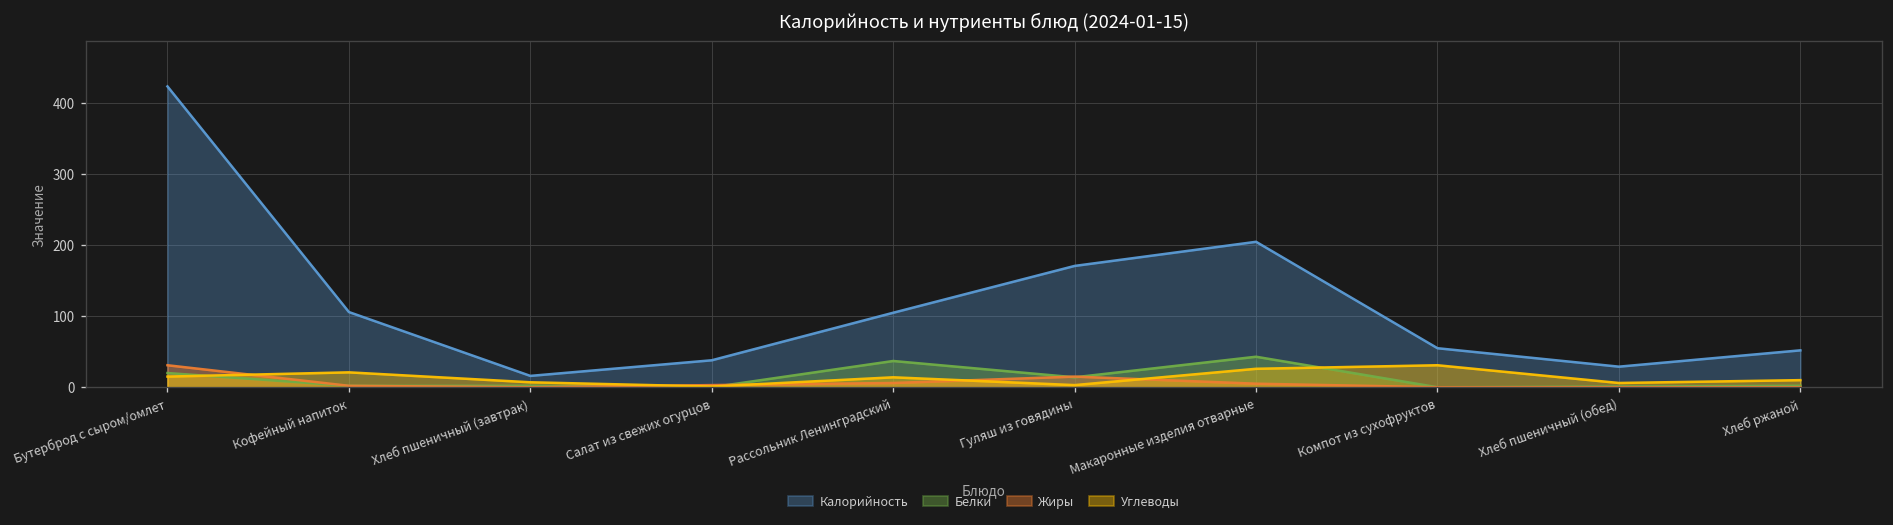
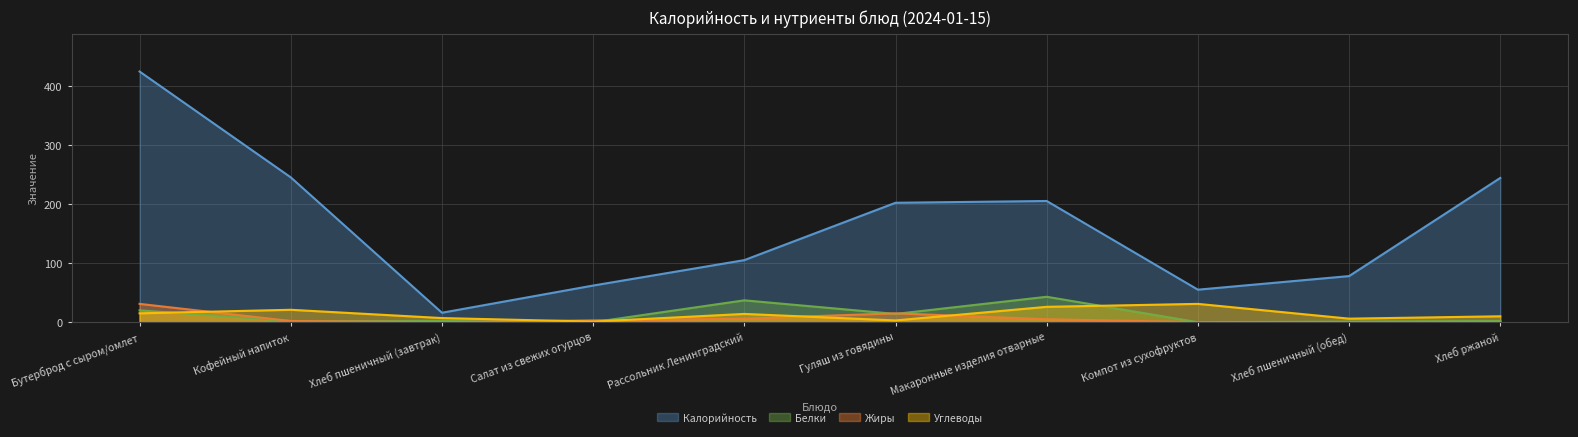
Калорийность, Кофейный напиток: 110 -> 250
Калорийность, Салат из свежих огурцов: 40 -> 60
Калорийность, Гуляш из говядины: 170 -> 200
Калорийность, Хлеб пшеничный (обед): 30 -> 80
Калорийность, Хлеб ржаной: 50 -> 240
